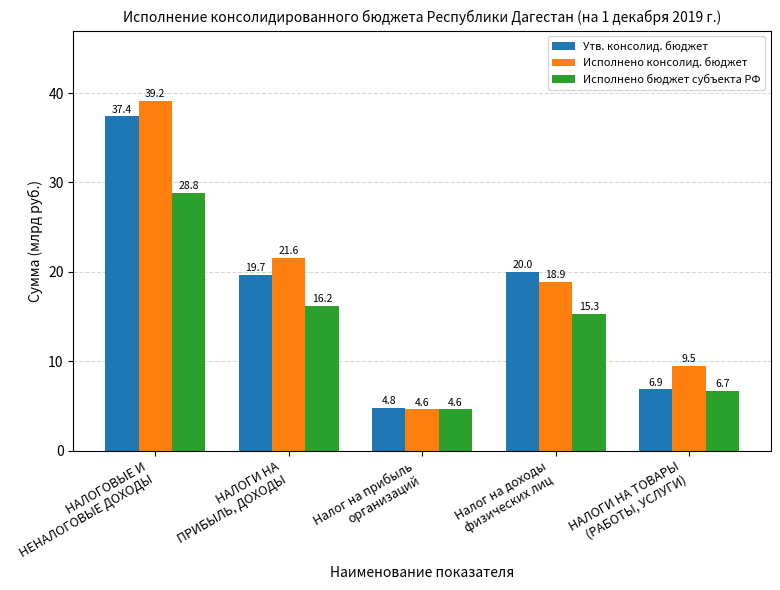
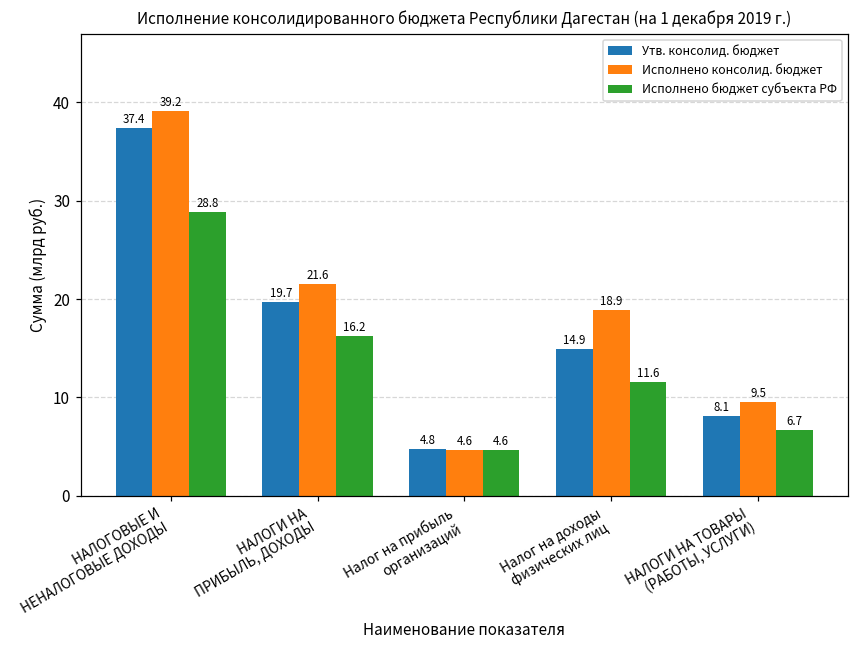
Утв. консолид. бюджет, Налог на доходы физических лиц: 20.0 -> 14.9
Исполнено бюджет субъекта РФ, Налог на доходы физических лиц: 15.3 -> 11.6
Утв. консолид. бюджет, НАЛОГИ НА ТОВАРЫ (РАБОТЫ, УСЛУГИ): 6.9 -> 8.1
